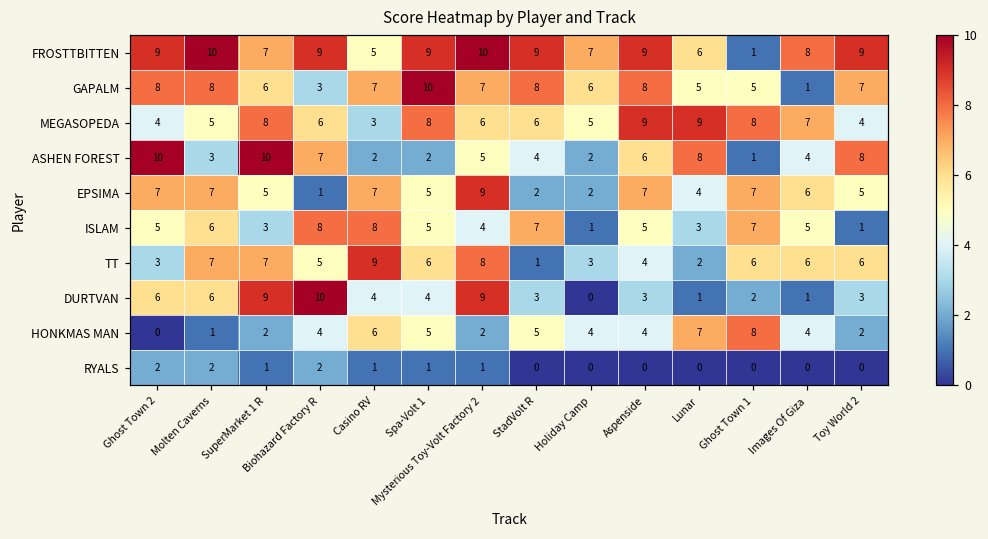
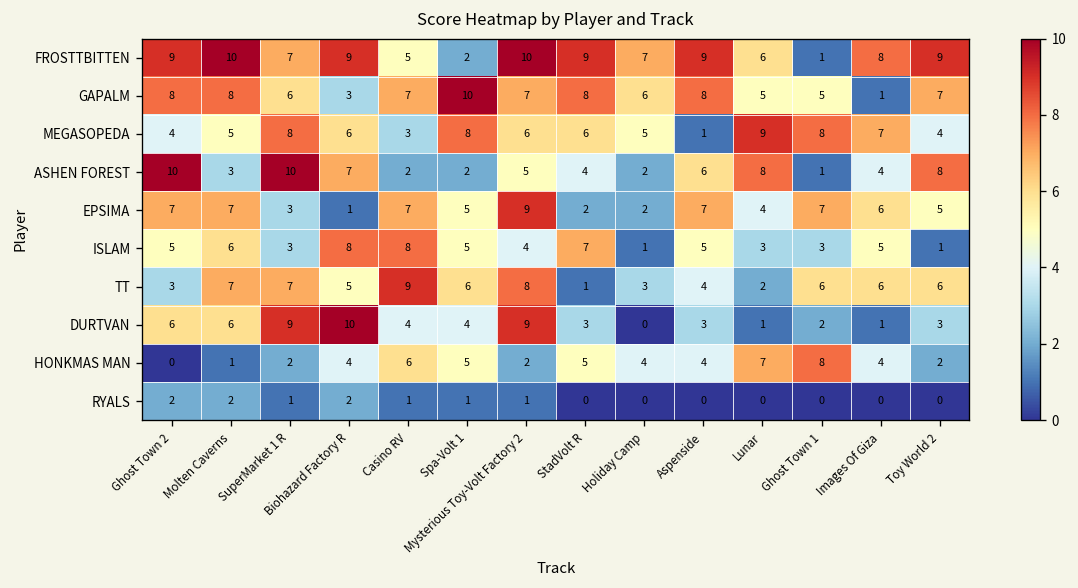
FROSTTBITTEN, Spa-Volt 1: 9 -> 2
MEGASOPEDA, Aspenside: 9 -> 1
EPSIMA, SuperMarket 1 R: 5 -> 3
ISLAM, Ghost Town 1: 7 -> 3
